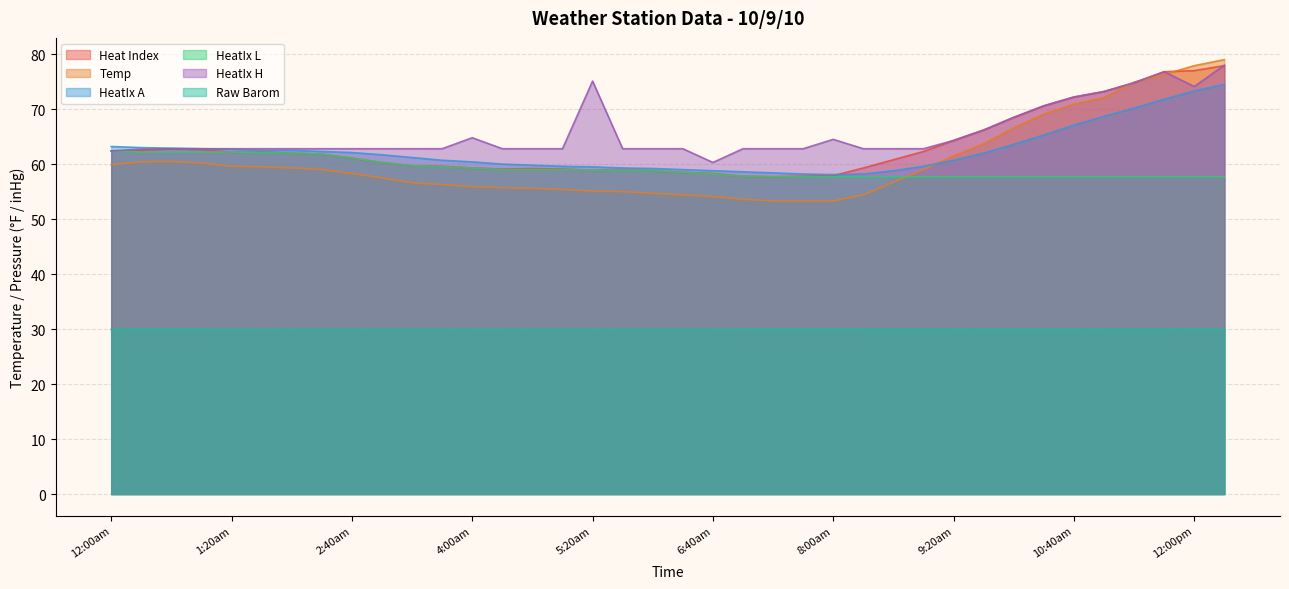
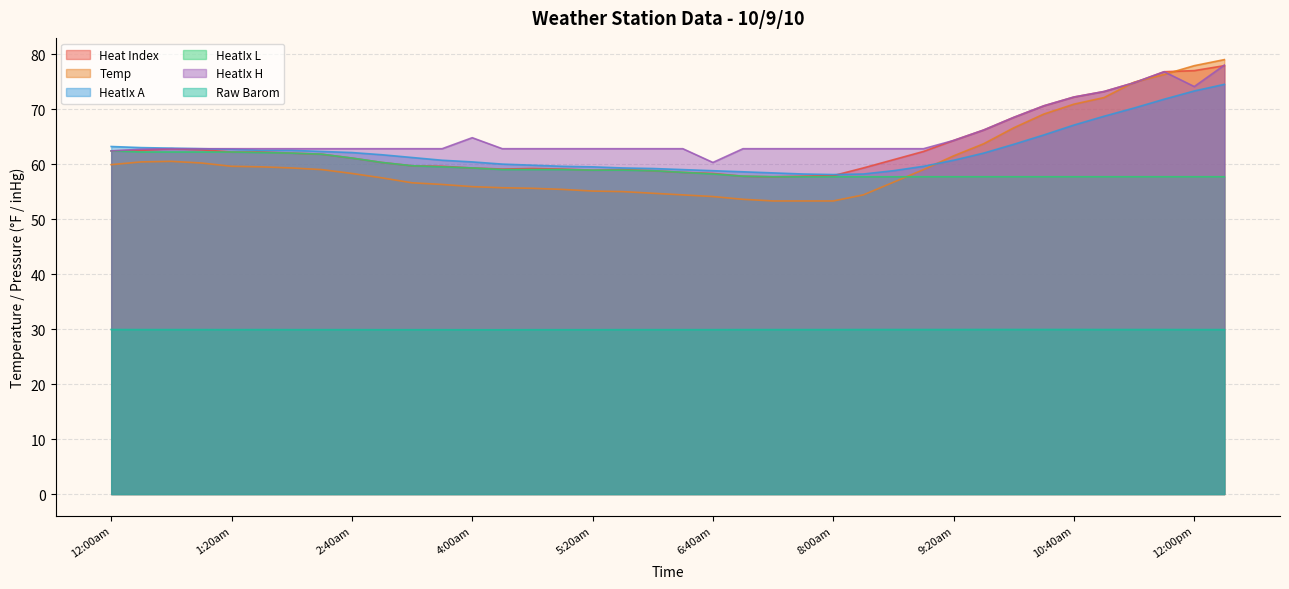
HeatIx H, 5:20am: 75 -> 63
HeatIx H, 8:00am: 65 -> 63
